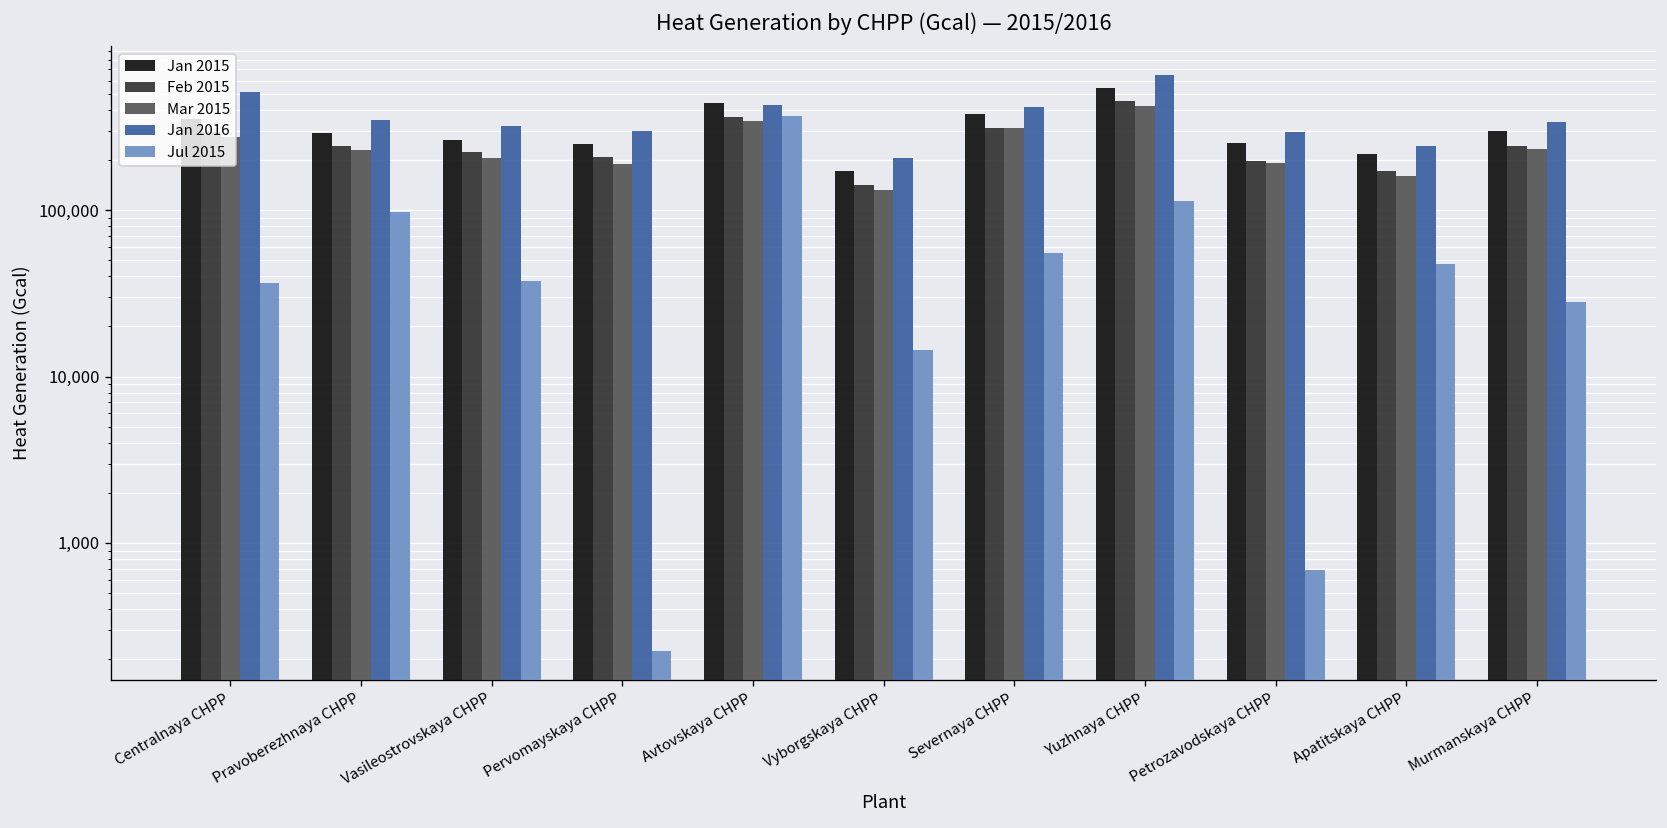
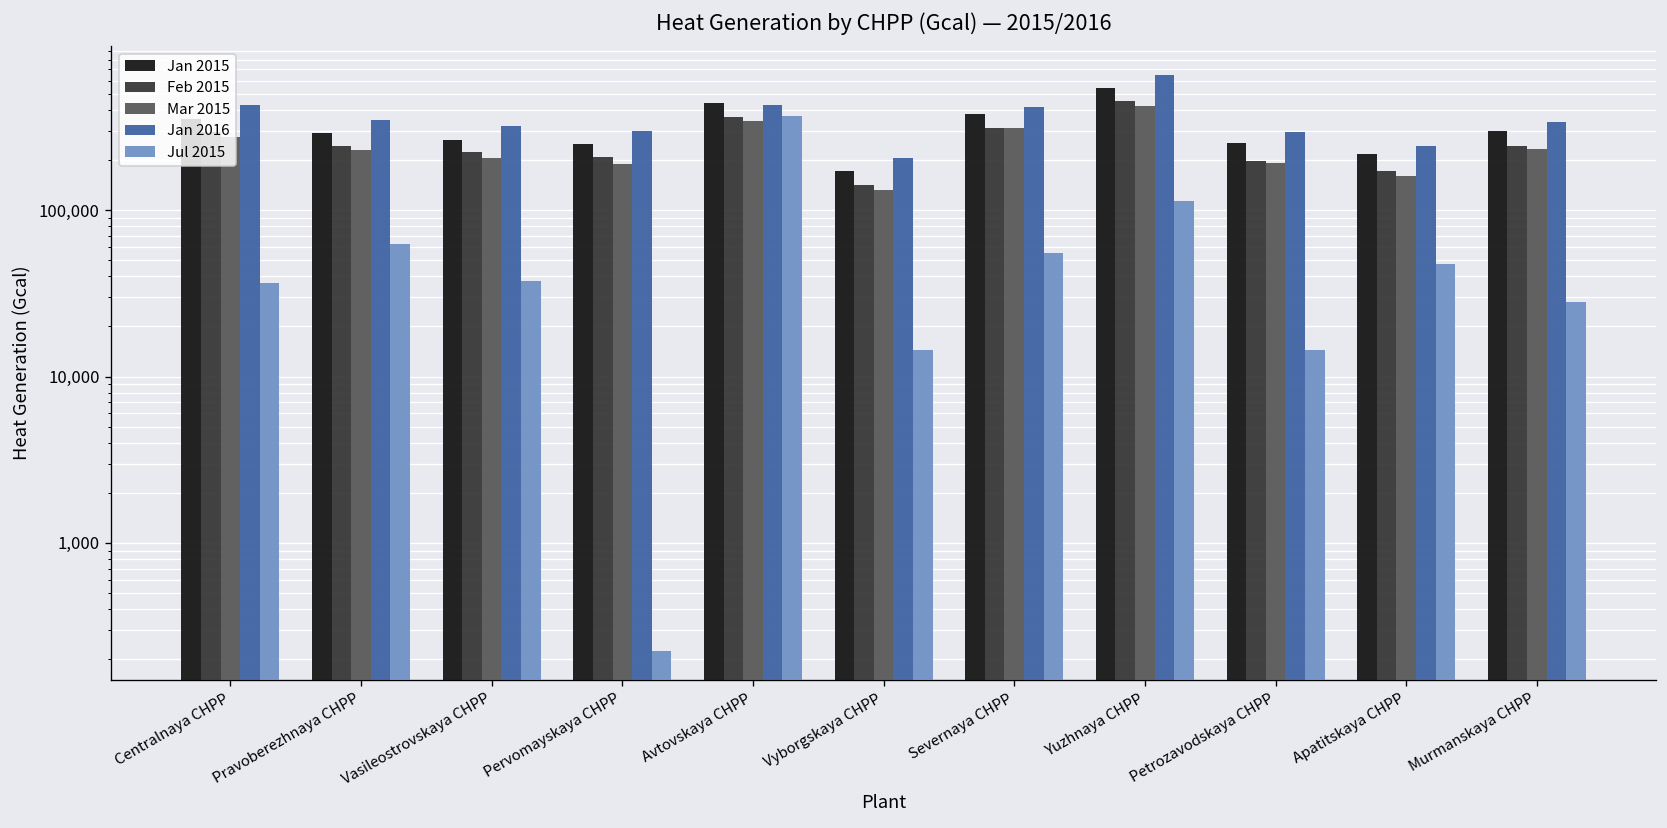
Jan 2016, Centralnaya CHPP: 510,000 -> 430,000
Jul 2015, Pravoberezhnaya CHPP: 100,000 -> 60,000
Jul 2015, Petrozavodskaya CHPP: 700 -> 14,000
